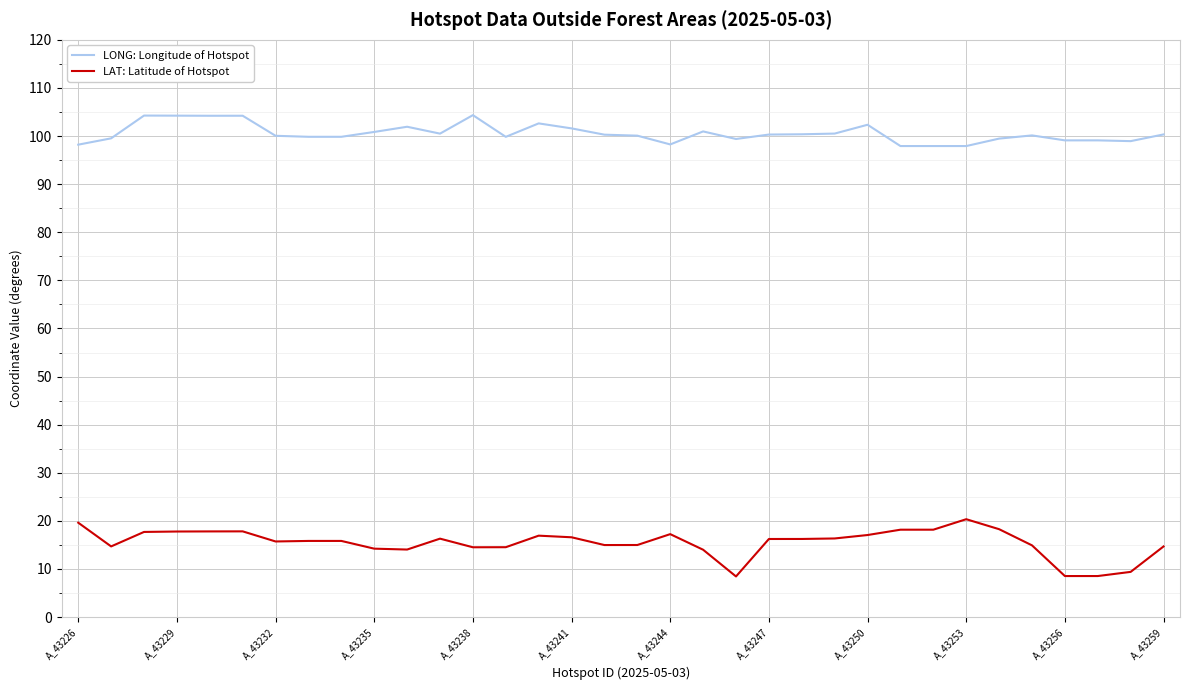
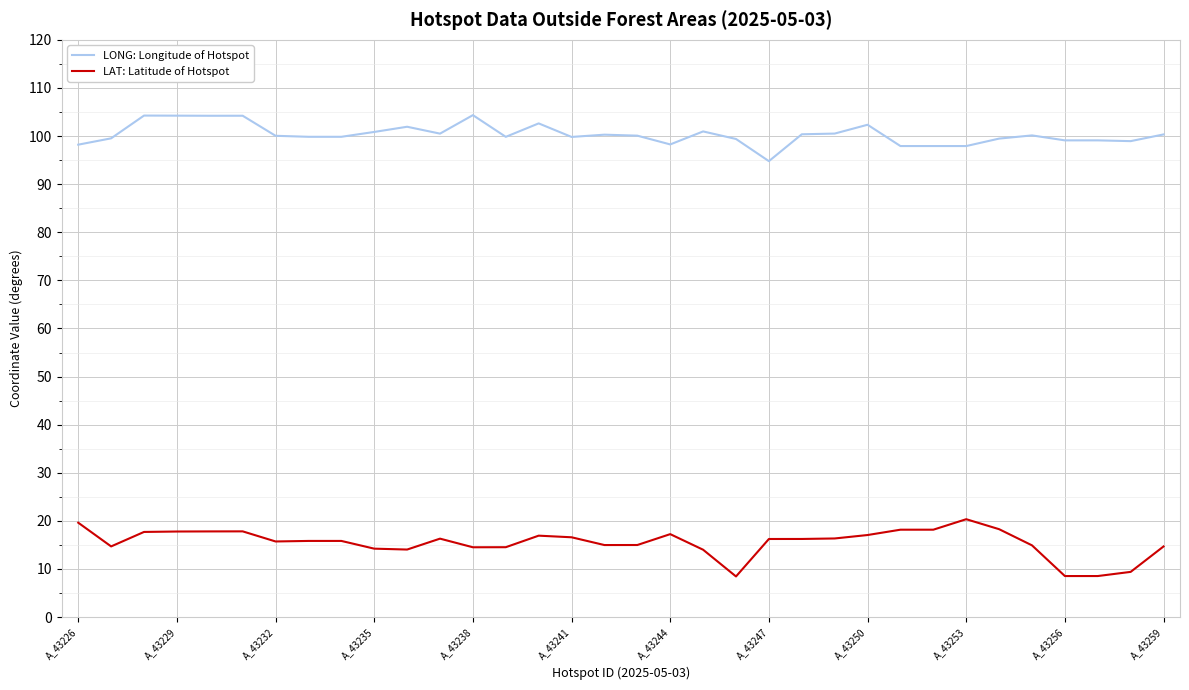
LONG: Longitude of Hotspot, A_43241: 102 -> 100
LONG: Longitude of Hotspot, A_43247: 100 -> 95
